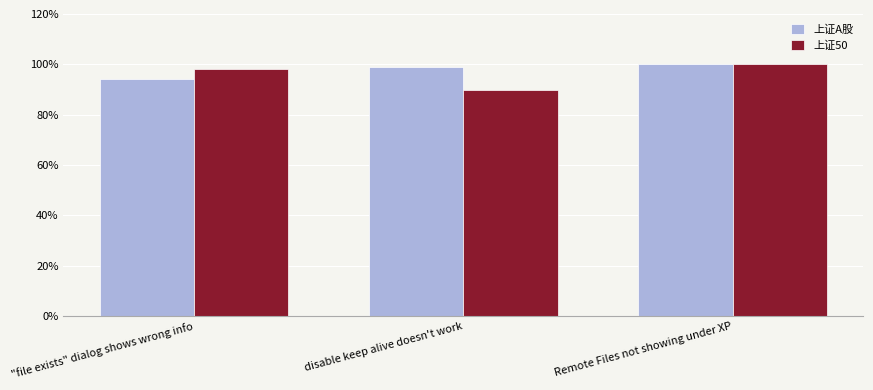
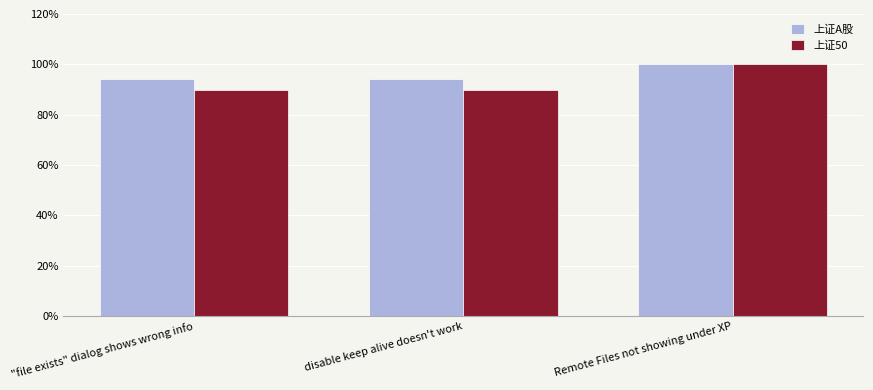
上证50, "file exists" dialog shows wrong info: 98% -> 90%
上证A股, disable keep alive doesn't work: 99% -> 94%
